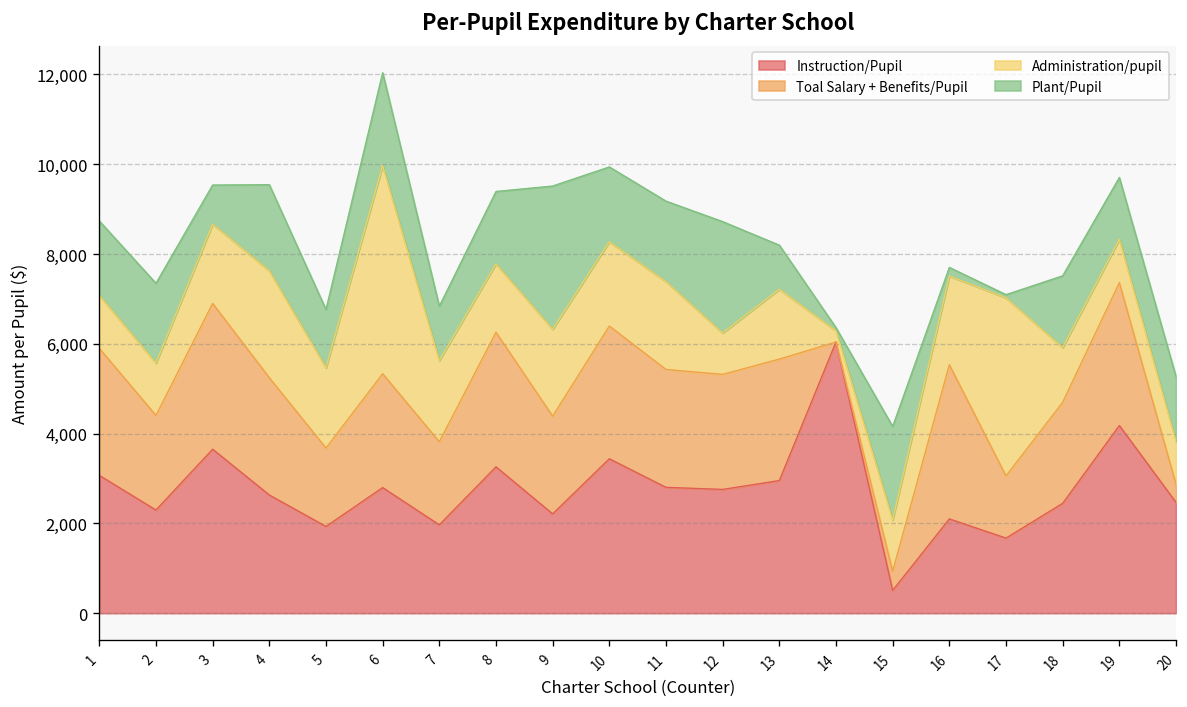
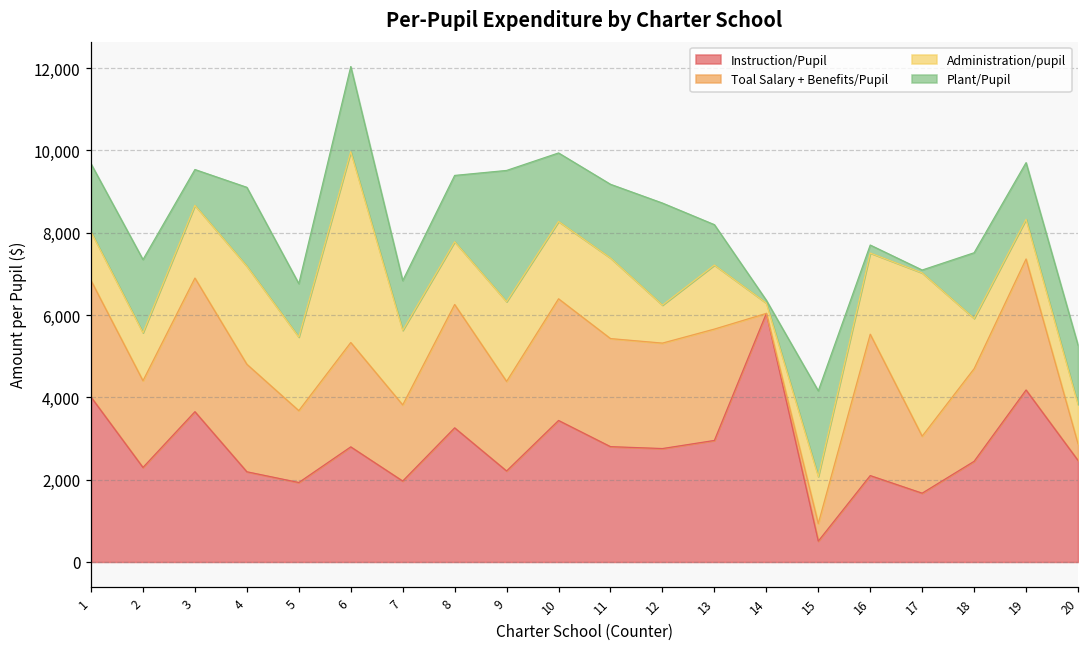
Instruction/Pupil, 1: 3,100 -> 4,000
Instruction/Pupil, 4: 2,600 -> 2,200
